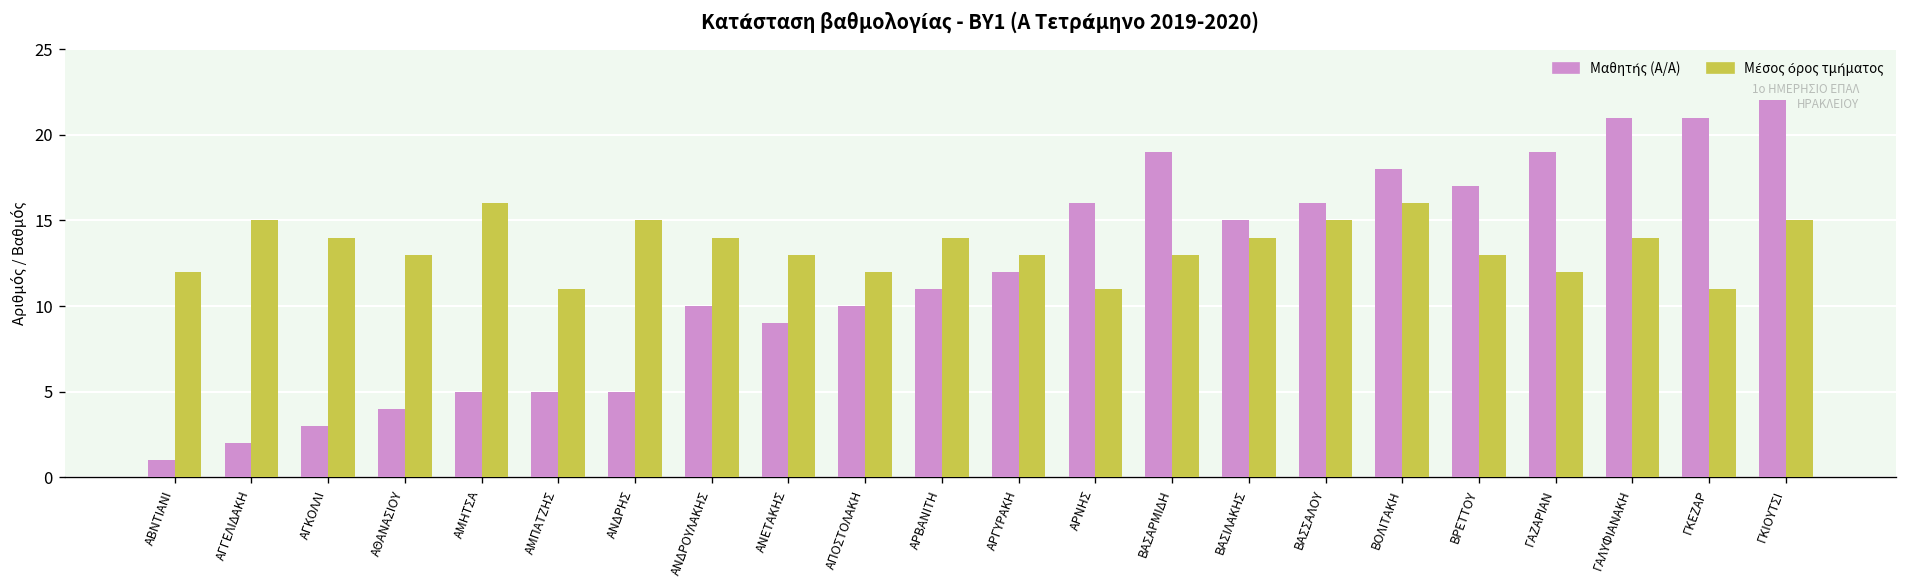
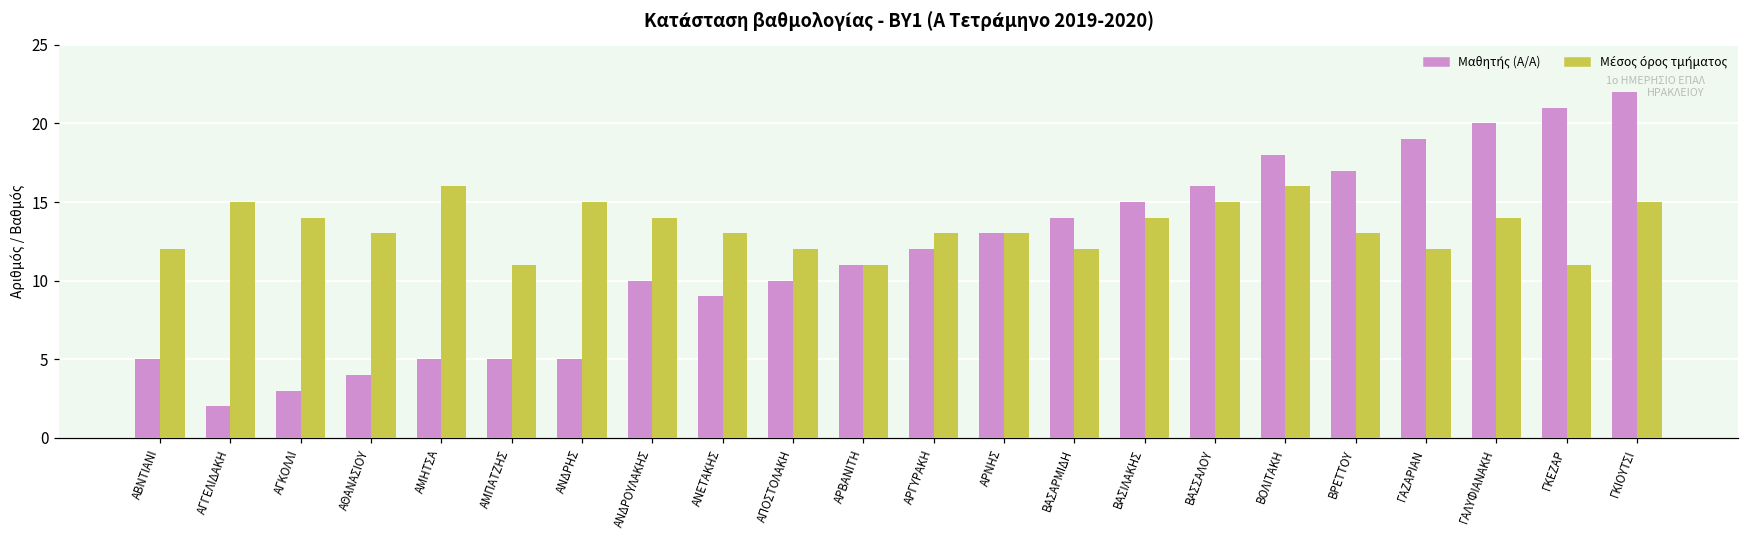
Μαθητής (Α/Α), ΑΒΝΤΙΑΝΙ: 1 -> 5
Μέσος όρος τμήματος, ΑΡΒΑΝΙΤΗ: 14 -> 11
Μαθητής (Α/Α), ΑΡΝΗΣ: 16 -> 13
Μέσος όρος τμήματος, ΑΡΝΗΣ: 11 -> 13
Μαθητής (Α/Α), ΒΑΣΑΡΜΙΔΗ: 19 -> 14
Μέσος όρος τμήματος, ΒΑΣΑΡΜΙΔΗ: 13 -> 12
Μαθητής (Α/Α), ΓΑΛΥΦΙΑΝΑΚΗ: 21 -> 20
